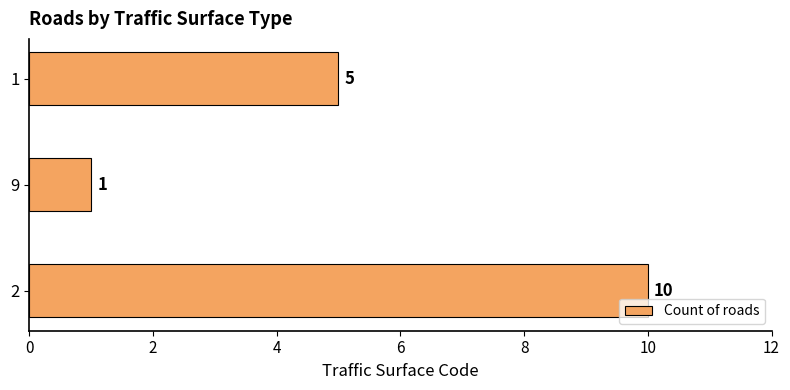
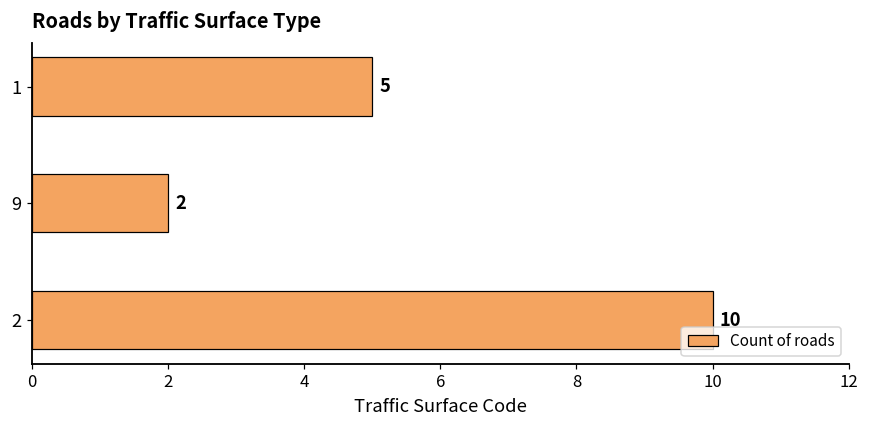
9: 1 -> 2
